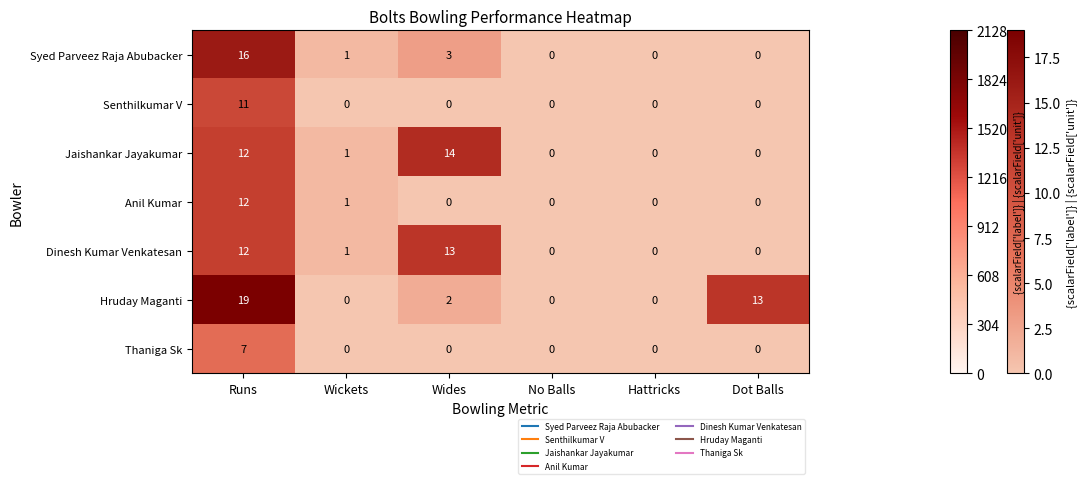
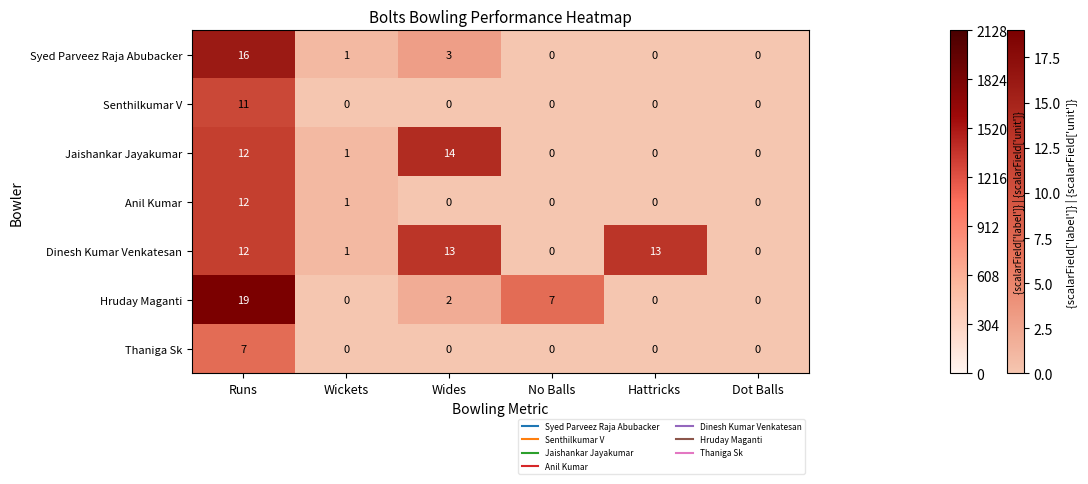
Dinesh Kumar Venkatesan, Hattricks: 0 -> 13
Hruday Maganti, No Balls: 0 -> 7
Hruday Maganti, Dot Balls: 13 -> 0
